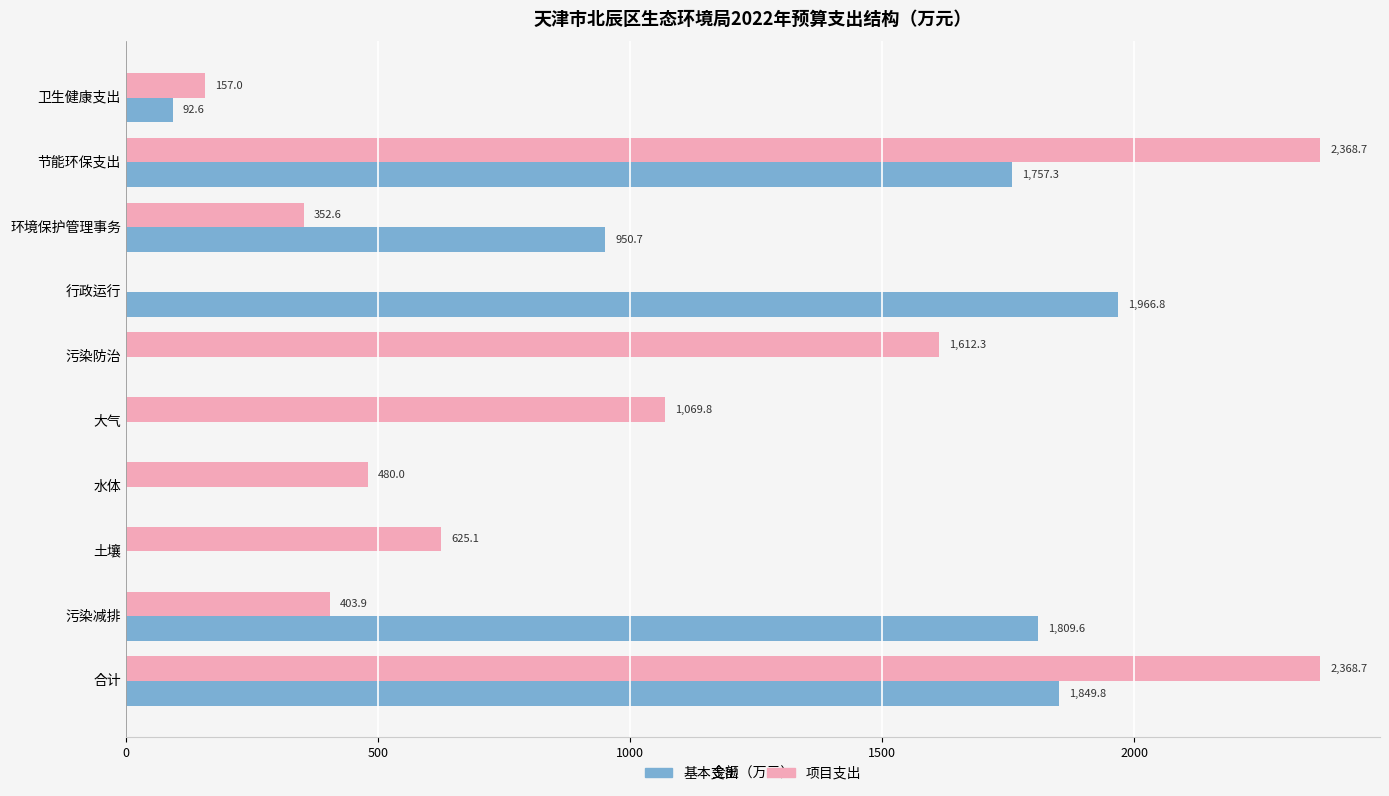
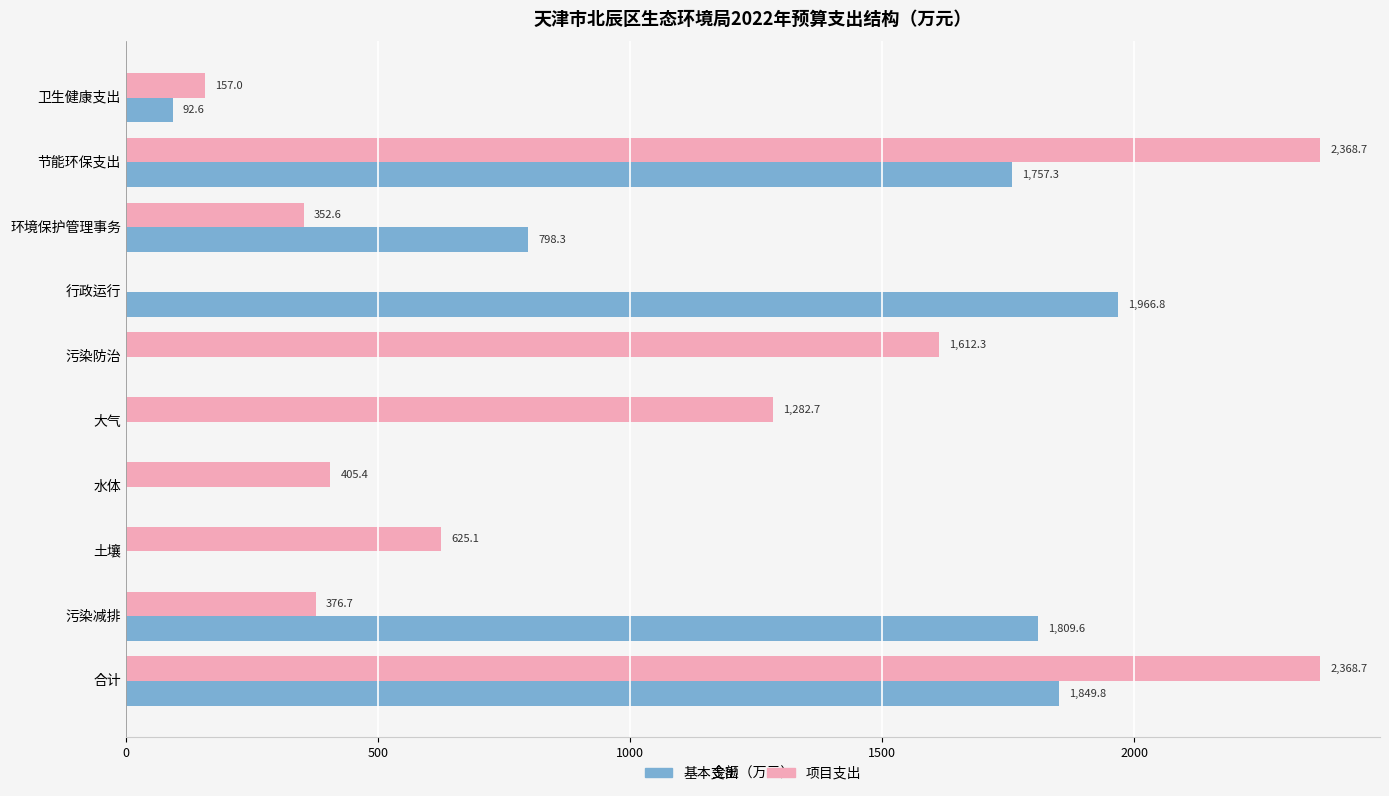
基本支出, 环境保护管理事务: 950.7 -> 798.3
项目支出, 大气: 1,069.8 -> 1,282.7
项目支出, 水体: 480.0 -> 405.4
项目支出, 污染减排: 403.9 -> 376.7
